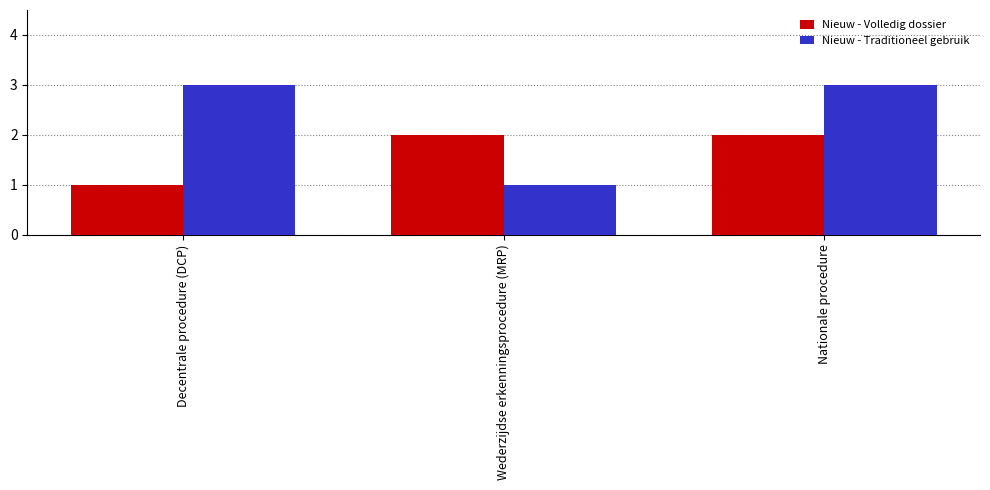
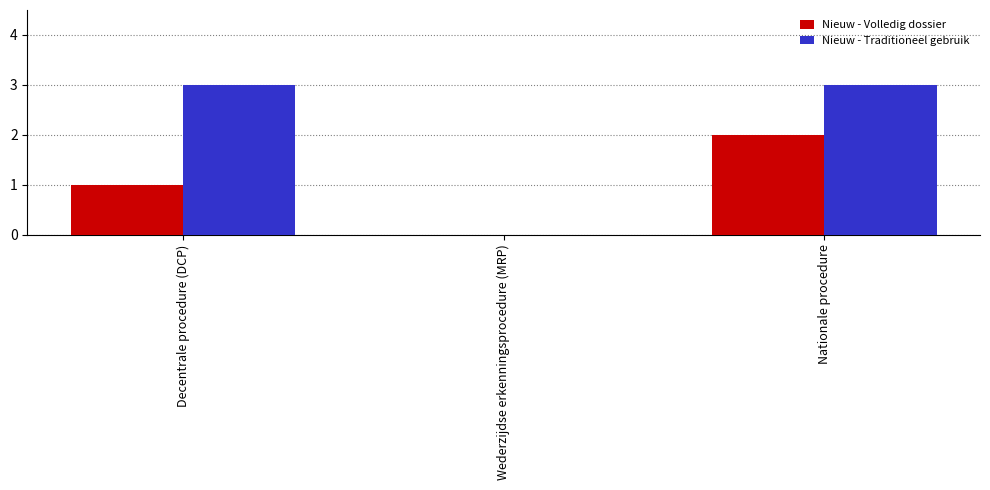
Nieuw - Volledig dossier, Wederzijdse erkenningsprocedure (MRP): 2 -> 0
Nieuw - Traditioneel gebruik, Wederzijdse erkenningsprocedure (MRP): 1 -> 0
